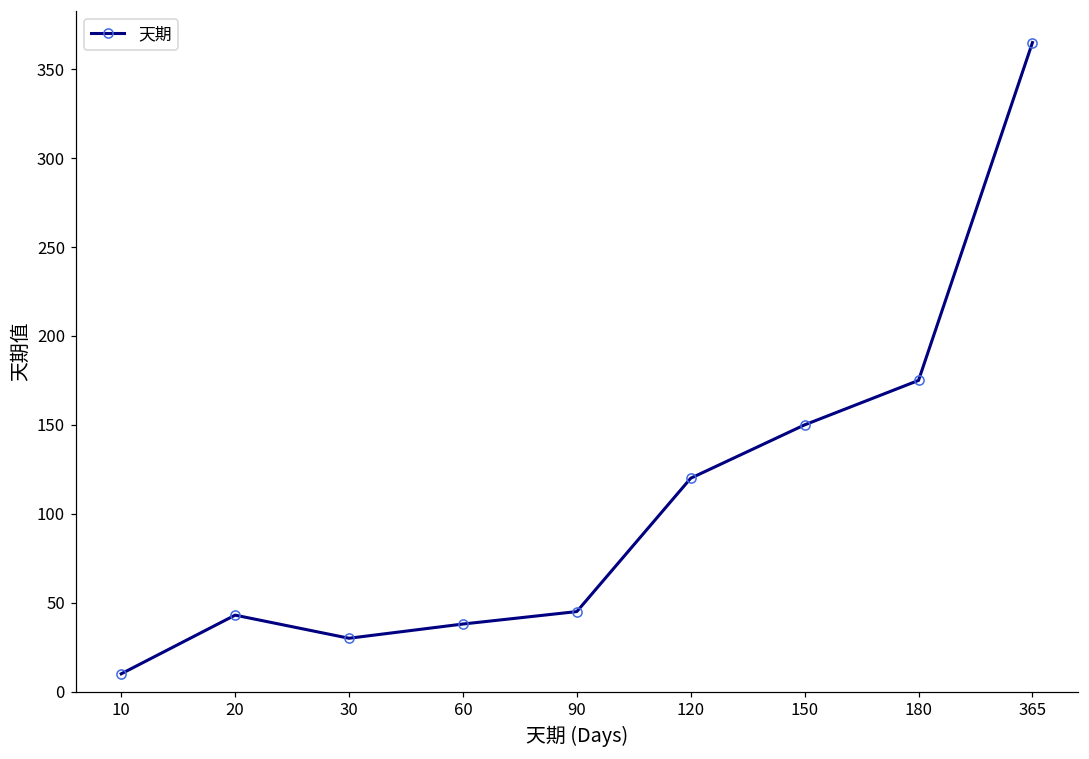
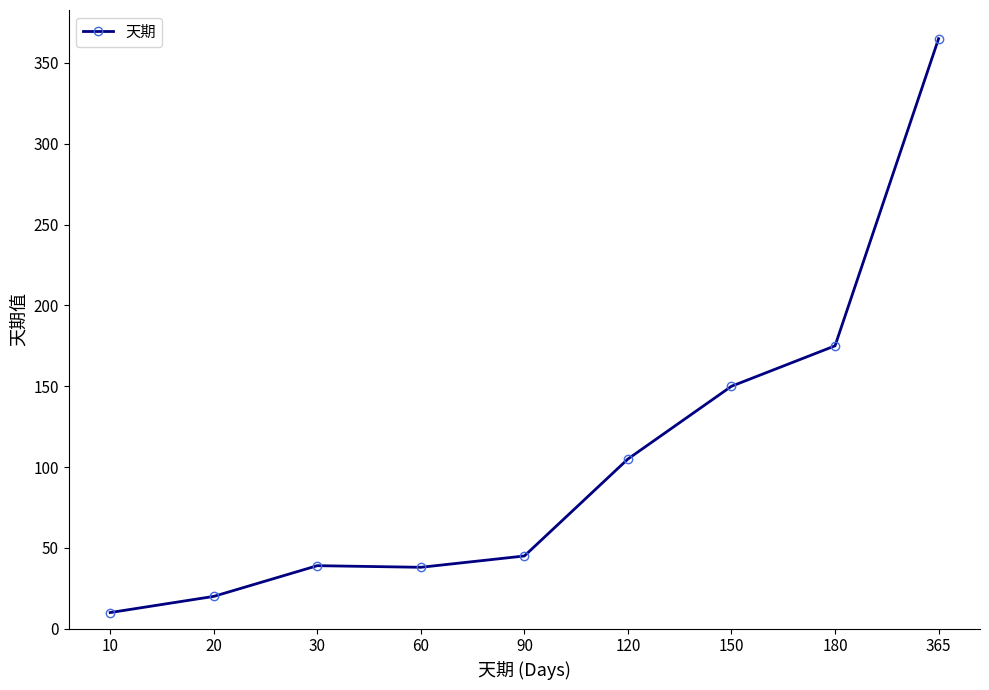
20: 43 -> 20
30: 30 -> 39
120: 120 -> 105
